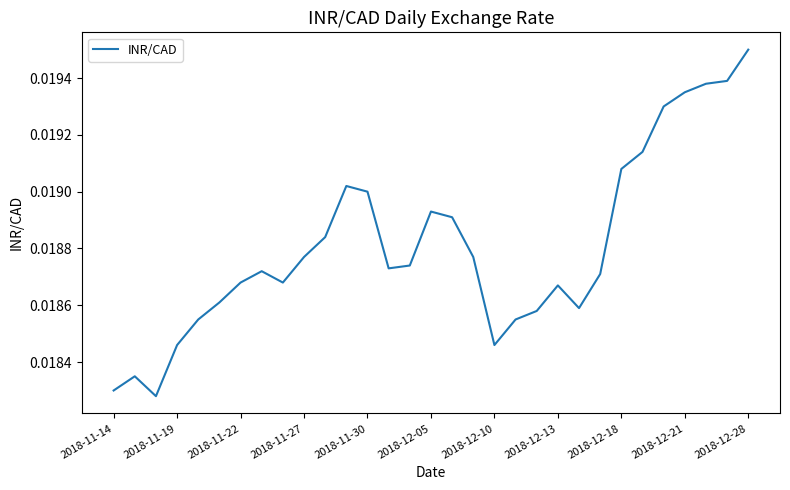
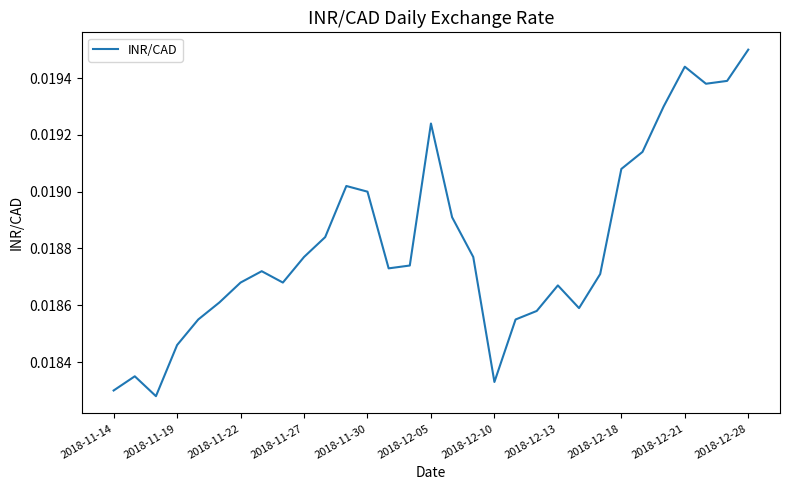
2018-12-05: 0.01893 -> 0.01924
2018-12-10: 0.01846 -> 0.01833
2018-12-21: 0.01935 -> 0.01944
